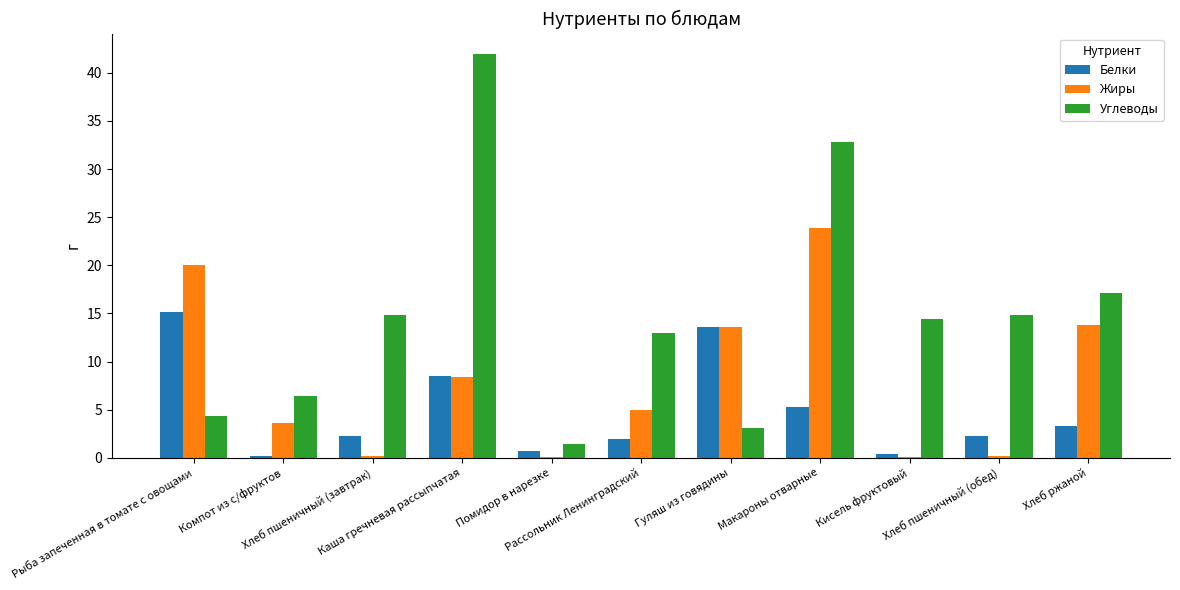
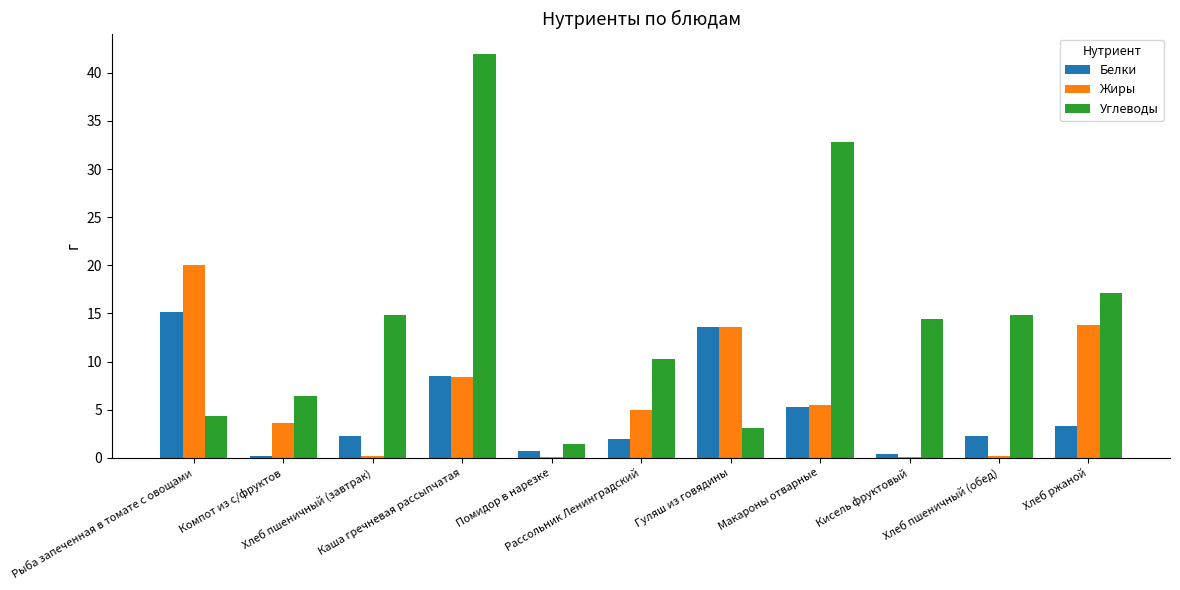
Углеводы, Рассольник Ленинградский: 13 -> 10
Жиры, Макароны отварные: 24 -> 6
